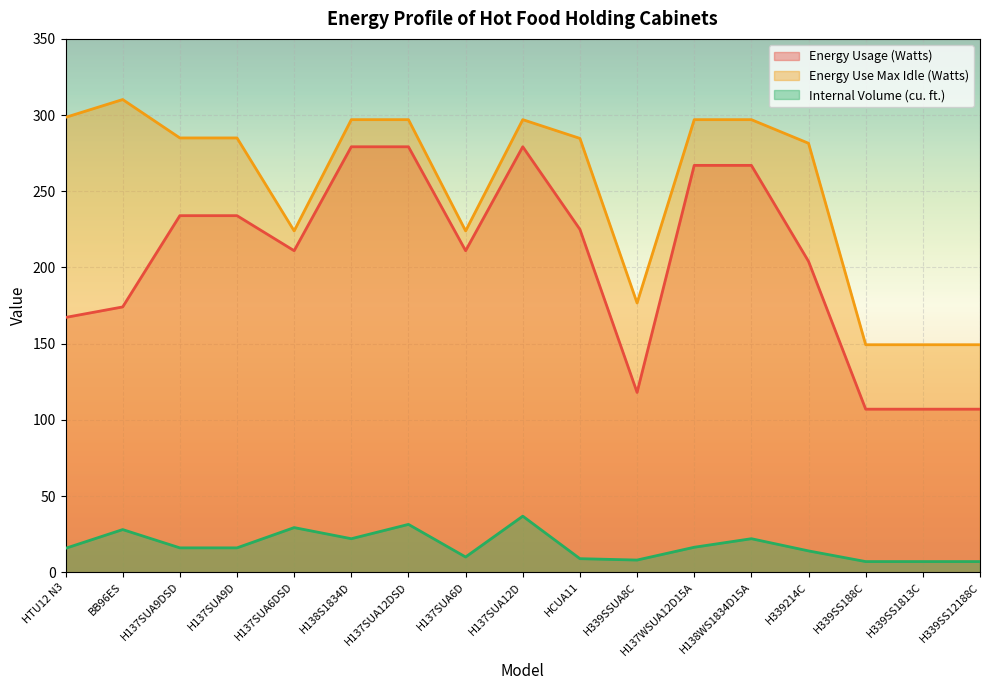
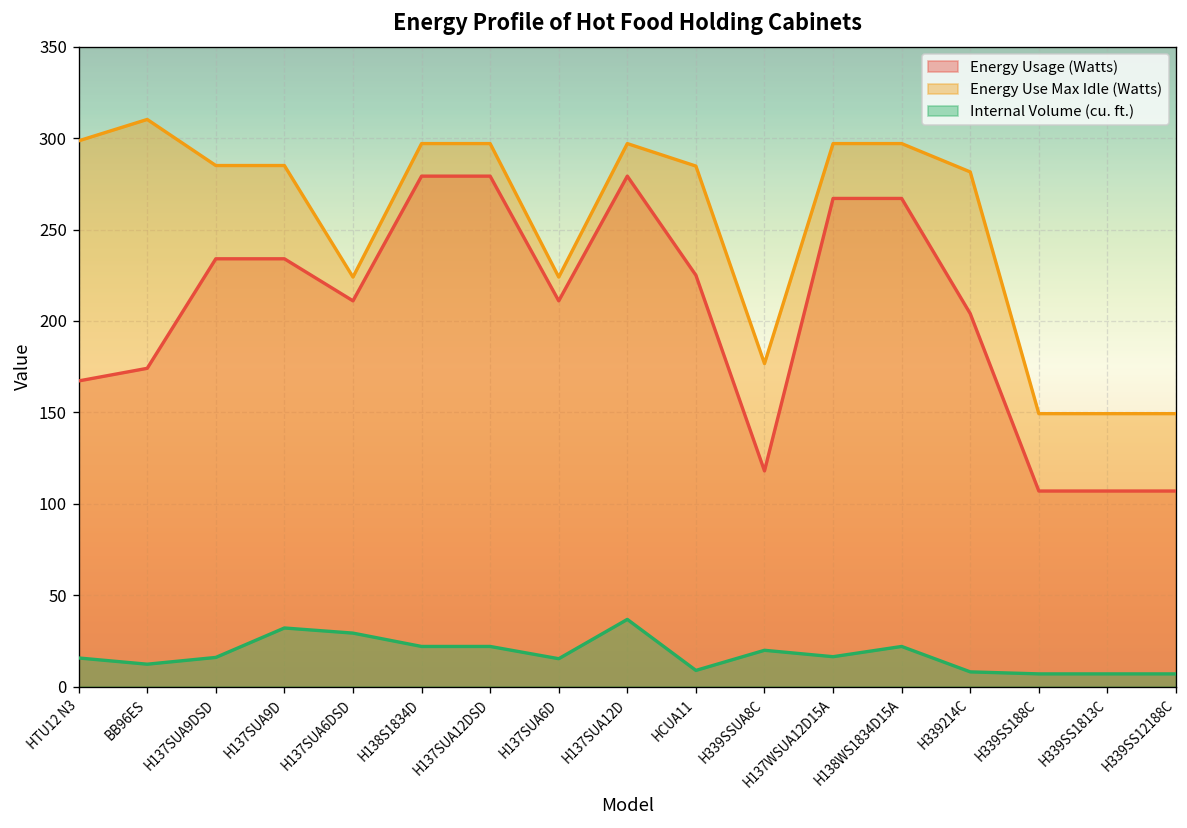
Internal Volume (cu. ft.), BB96ES: 28 -> 12
Internal Volume (cu. ft.), H137SUA9D: 16 -> 32
Internal Volume (cu. ft.), H137SUA12DSD: 31 -> 22
Internal Volume (cu. ft.), H137SUA6D: 10 -> 15
Internal Volume (cu. ft.), H339SSUA8C: 8 -> 20
Internal Volume (cu. ft.), H339214C: 14 -> 8
